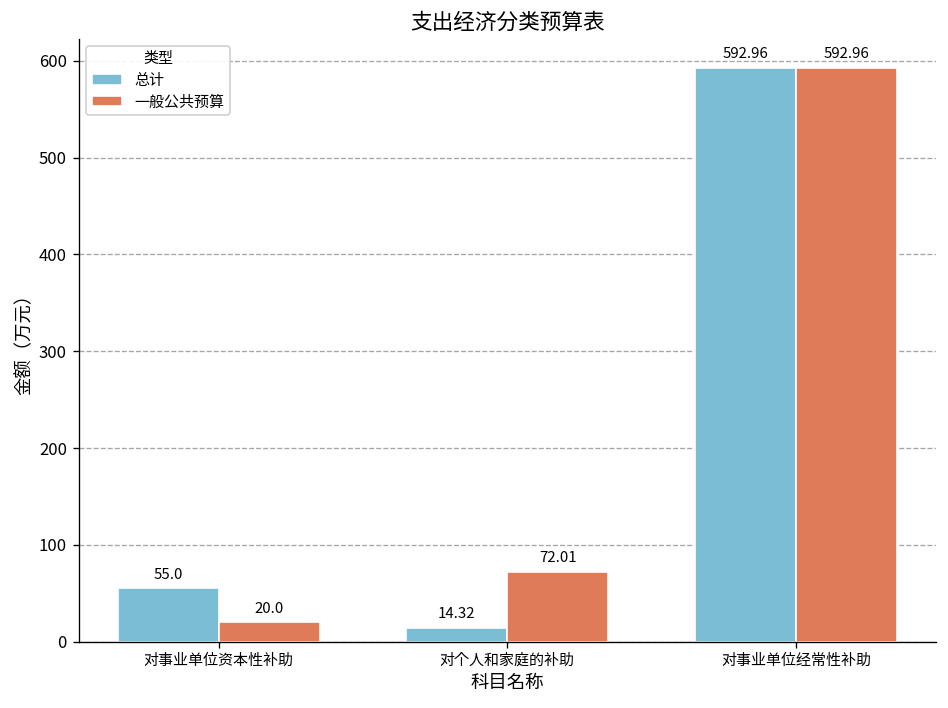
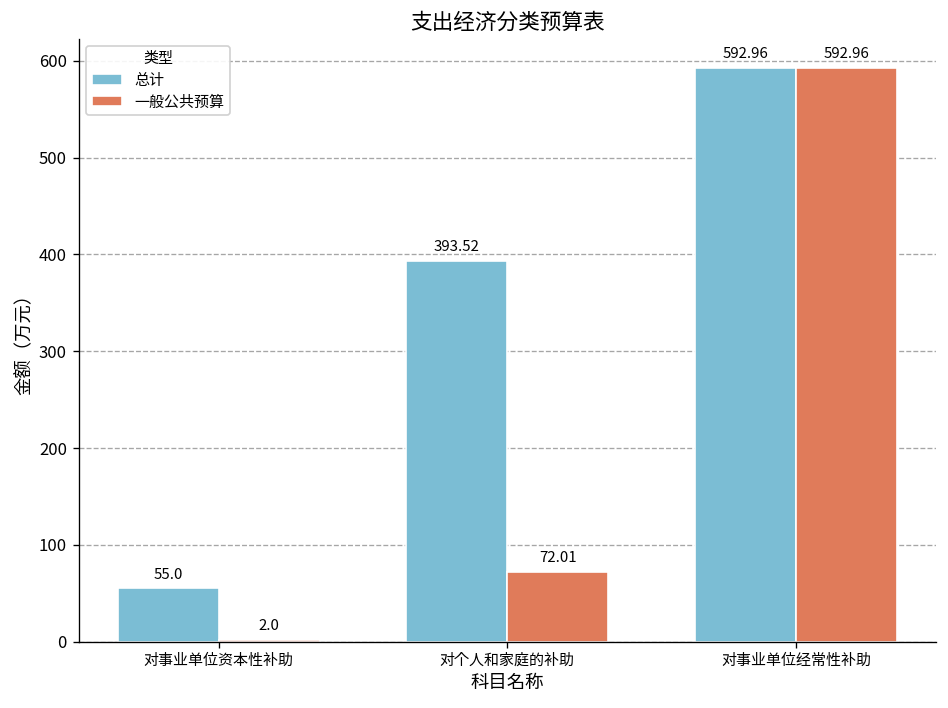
一般公共预算, 对事业单位资本性补助: 20.0 -> 2.0
总计, 对个人和家庭的补助: 14.32 -> 393.52
